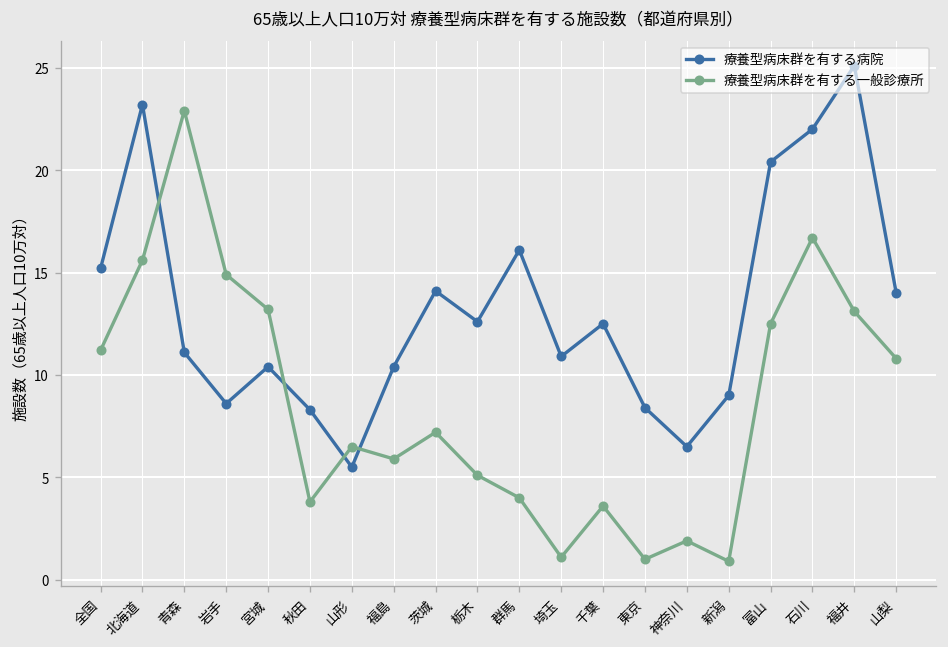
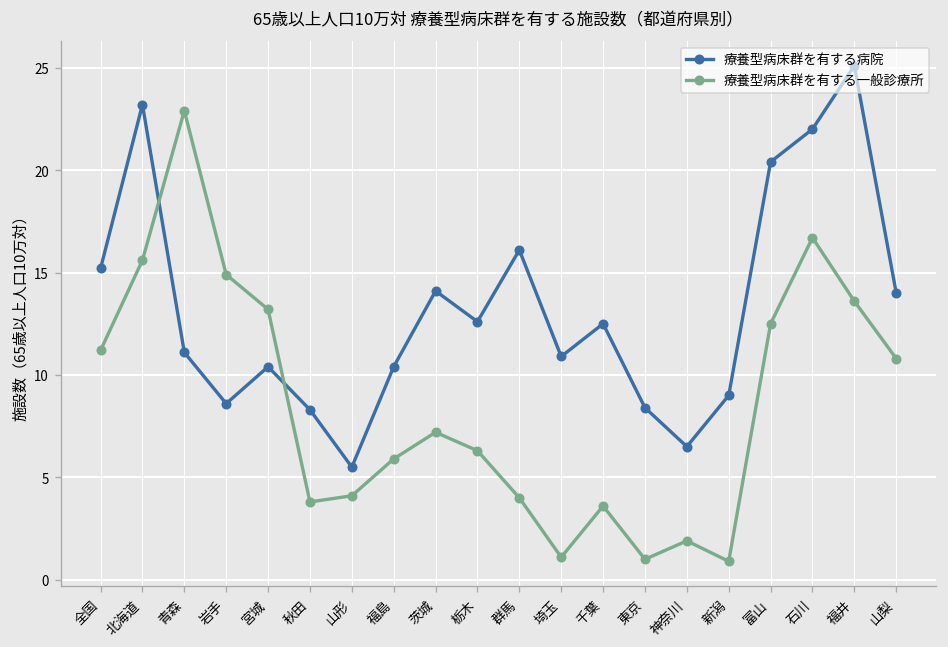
療養型病床群を有する一般診療所, 山形: 6.5 -> 4.1
療養型病床群を有する一般診療所, 栃木: 5.1 -> 6.3
療養型病床群を有する一般診療所, 福井: 13.1 -> 13.6
